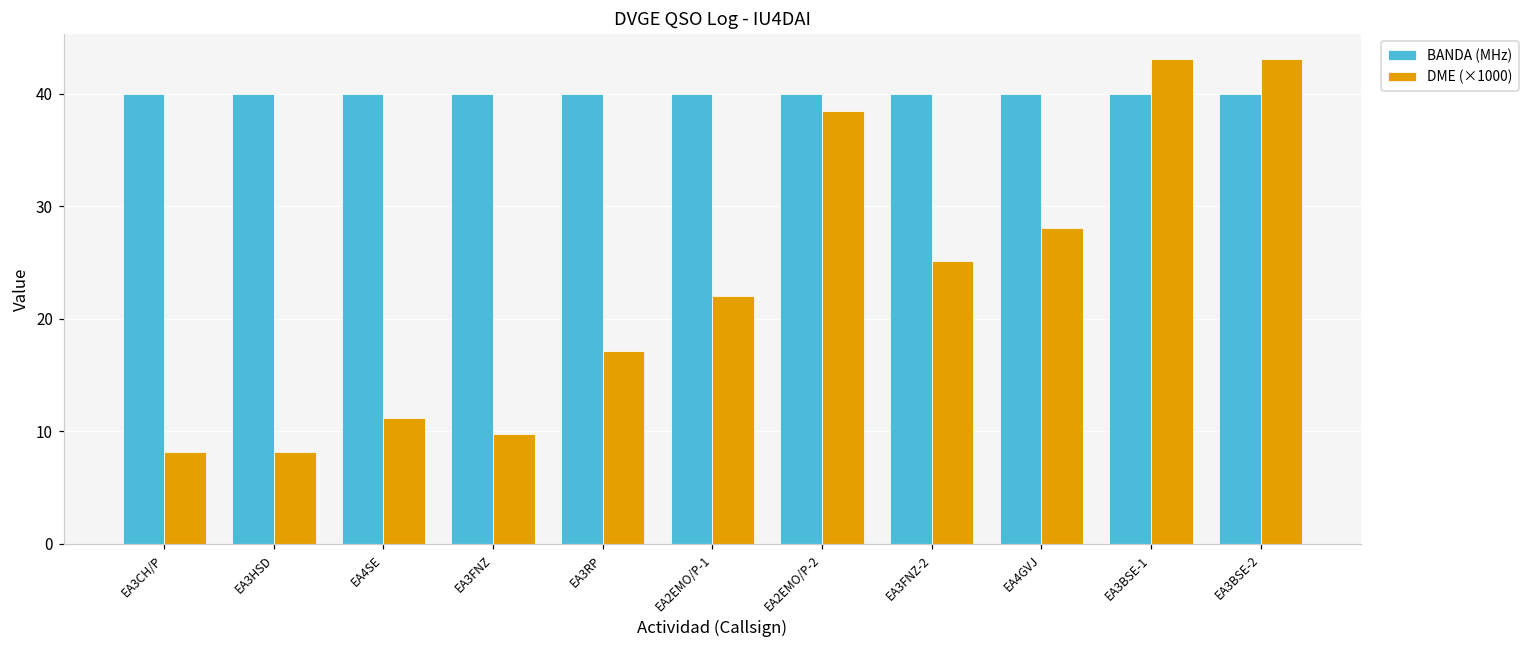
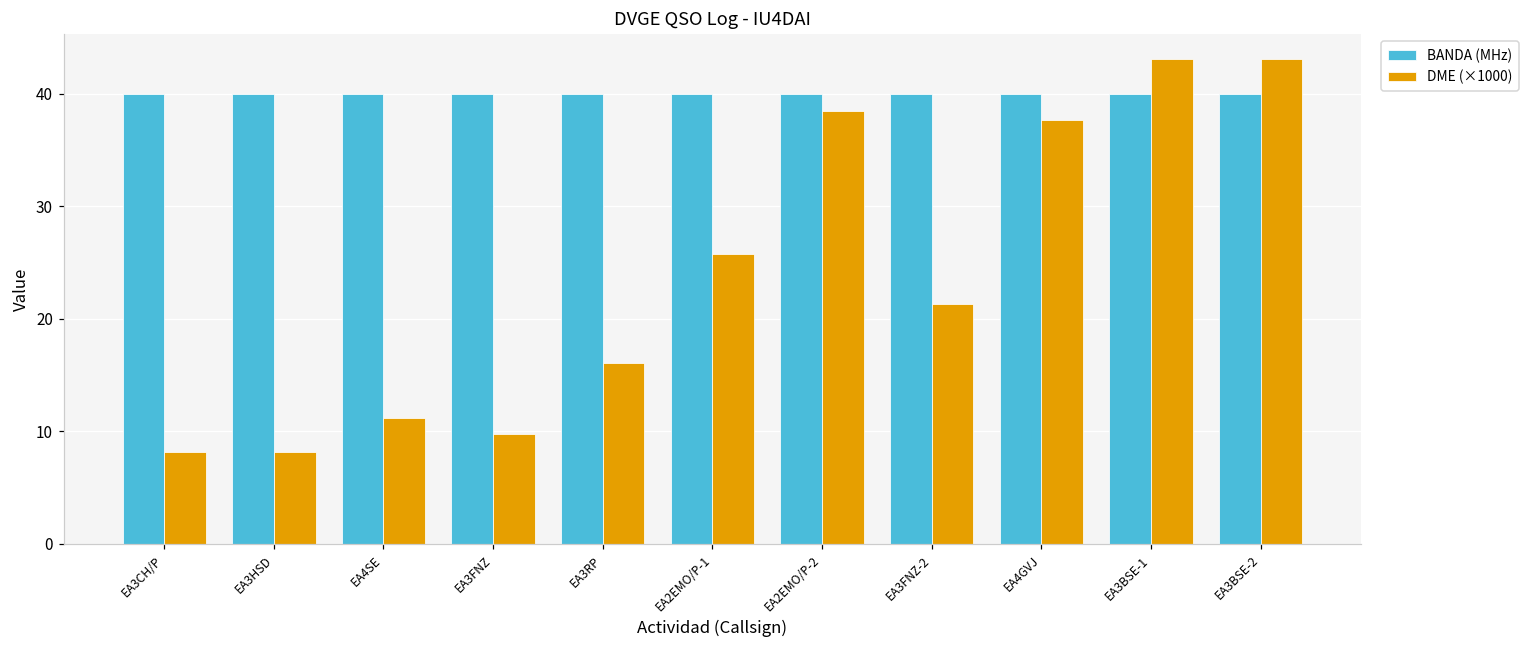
DME (×1000), EA3RP: 17.1 -> 16.0
DME (×1000), EA2EMO/P-1: 22.0 -> 25.8
DME (×1000), EA3FNZ-2: 25.1 -> 21.3
DME (×1000), EA4GVJ: 28.1 -> 37.7
